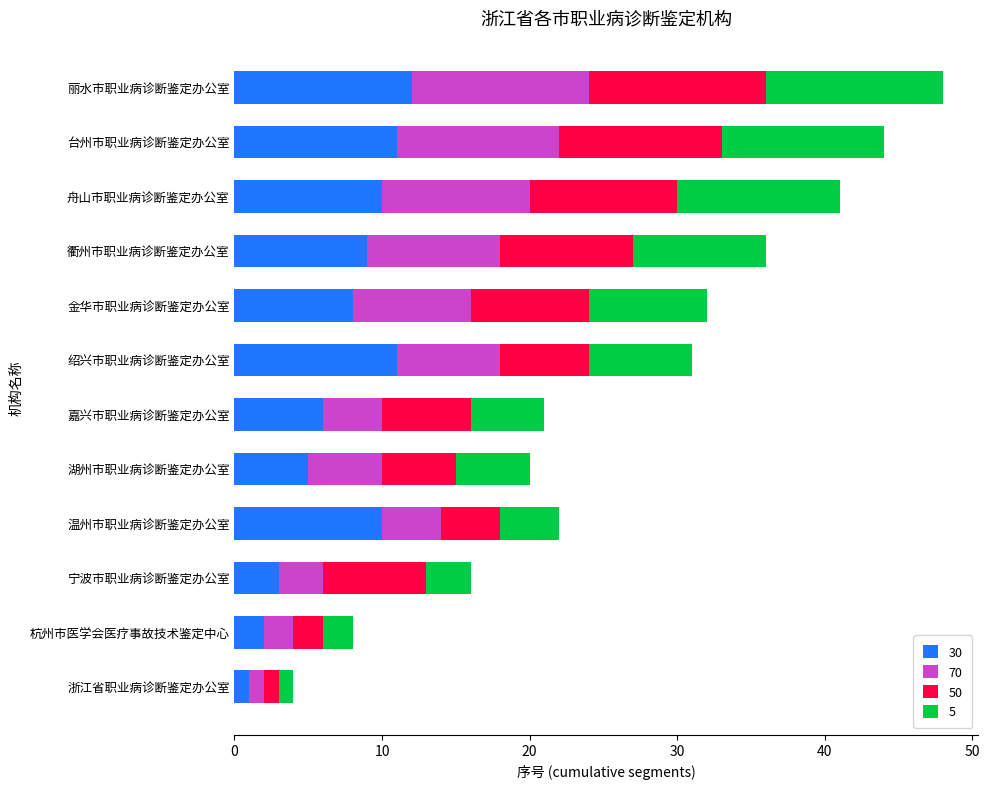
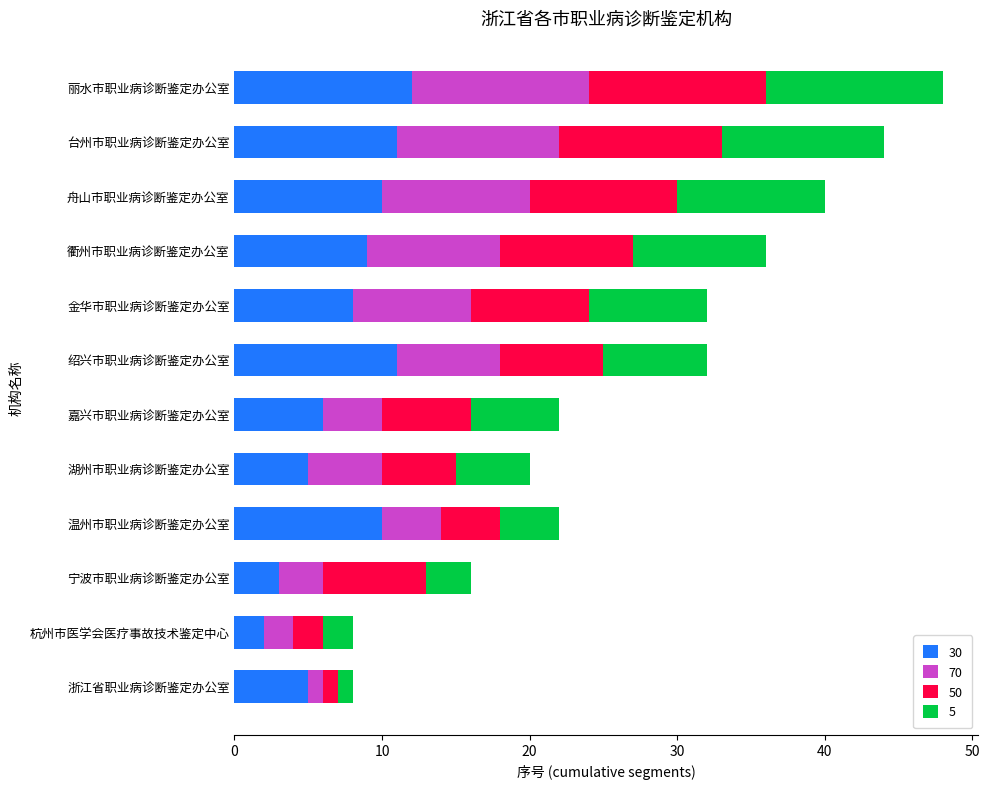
5, 舟山市职业病诊断鉴定办公室: 11 -> 10
50, 绍兴市职业病诊断鉴定办公室: 6 -> 7
5, 嘉兴市职业病诊断鉴定办公室: 5 -> 6
30, 浙江省职业病诊断鉴定办公室: 1 -> 5
